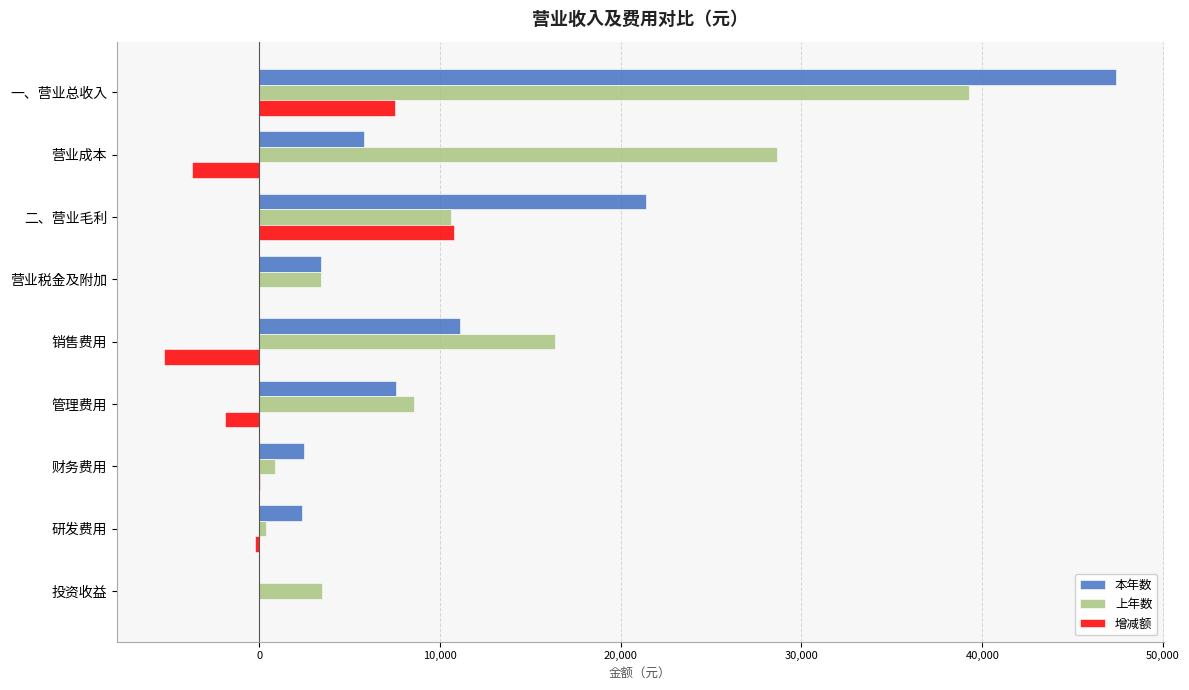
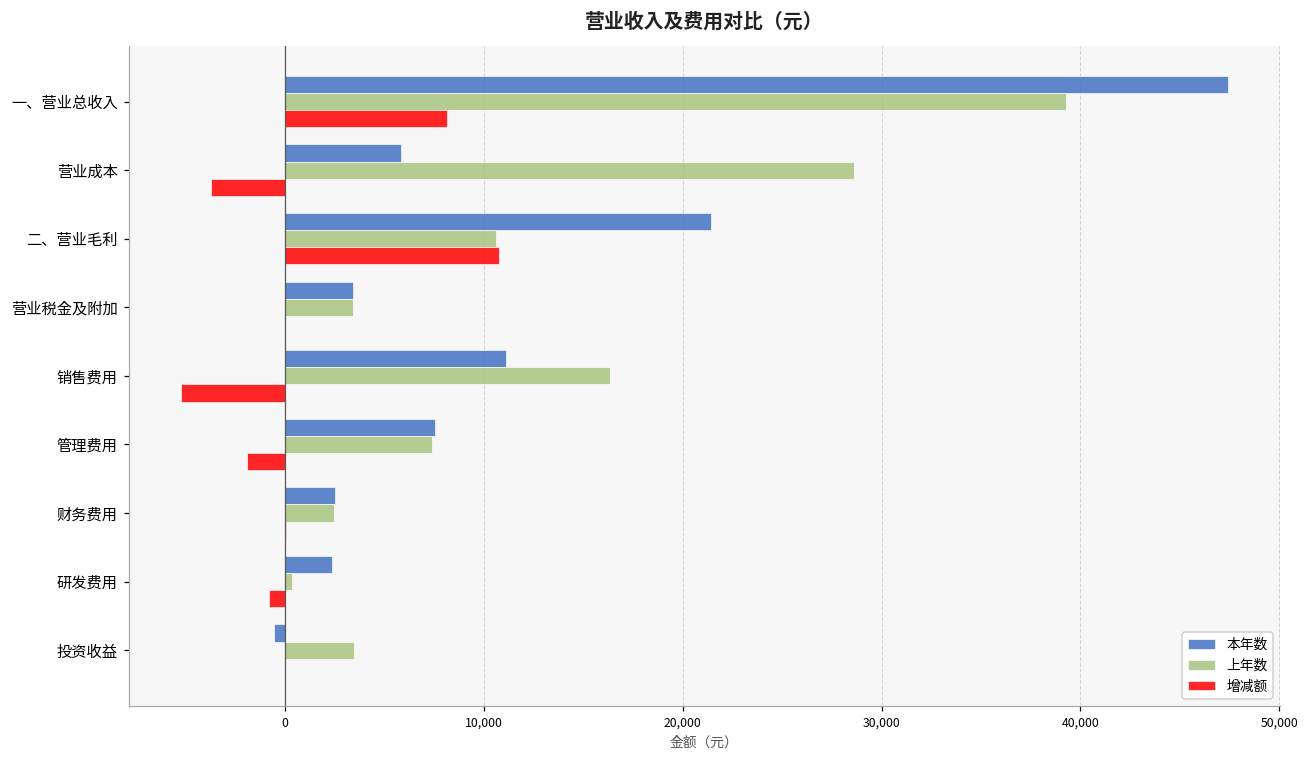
增减额, 一、营业总收入: 7,500 -> 8,100
上年数, 管理费用: 8,600 -> 7,400
上年数, 财务费用: 900 -> 2,500
增减额, 研发费用: -200 -> -800
本年数, 投资收益: 0 -> -600
